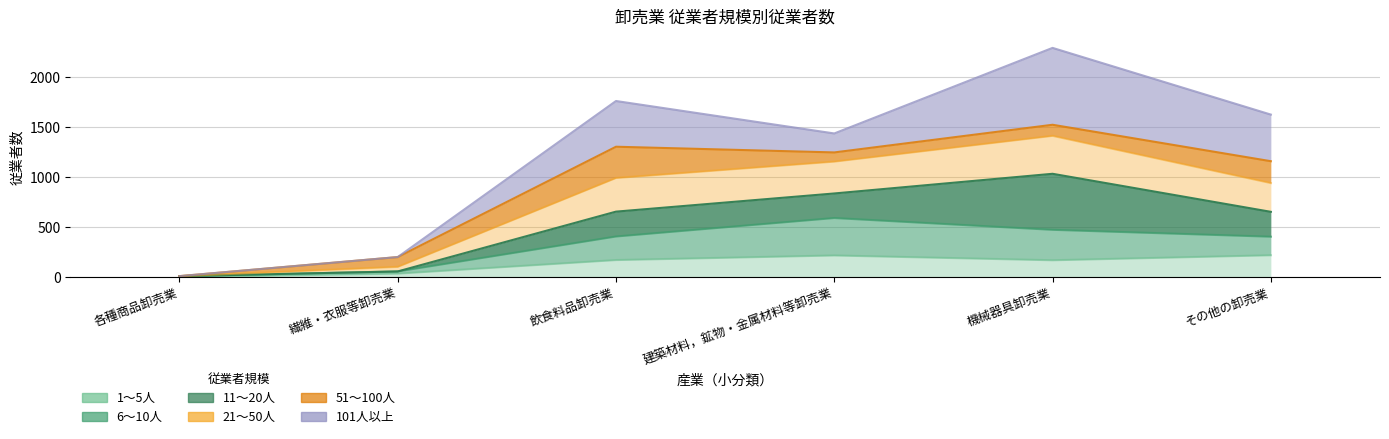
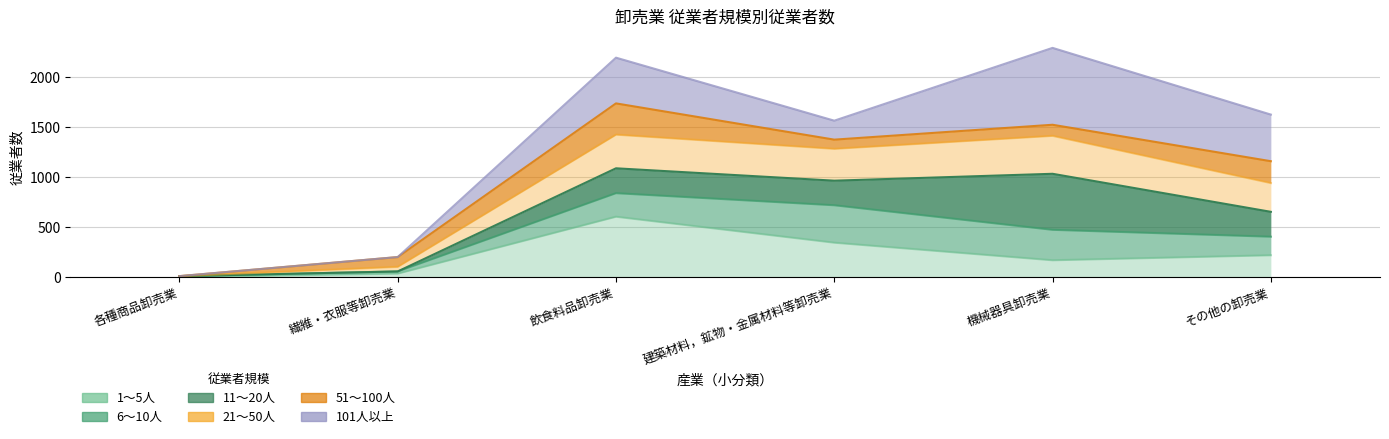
1～5人, 飲食料品卸売業: 200 -> 600
1～5人, 建築材料，鉱物・金属材料等卸売業: 200 -> 300
